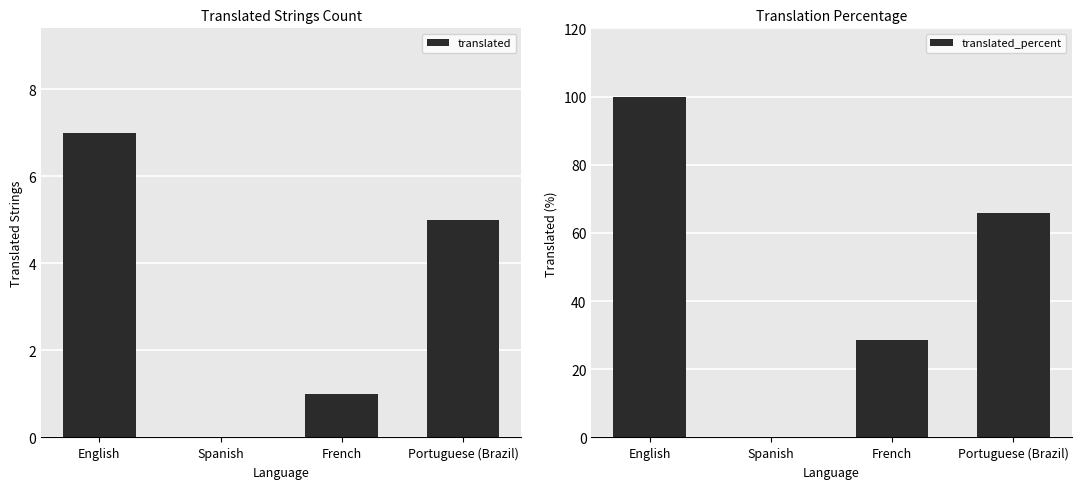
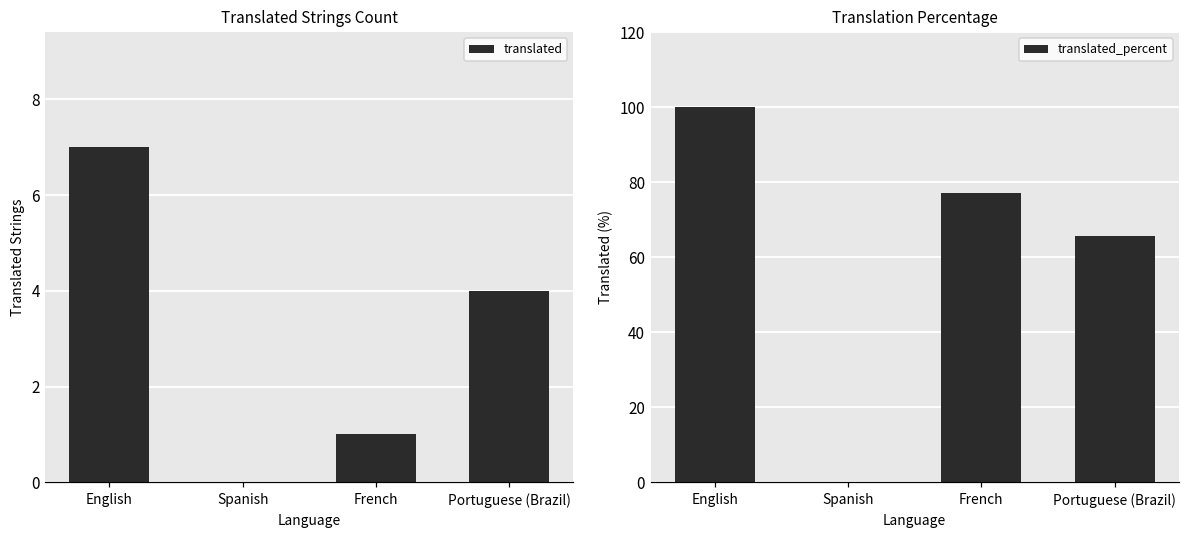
Translated Strings Count, Portuguese (Brazil): 5 -> 4
Translation Percentage, French: 29 -> 77
